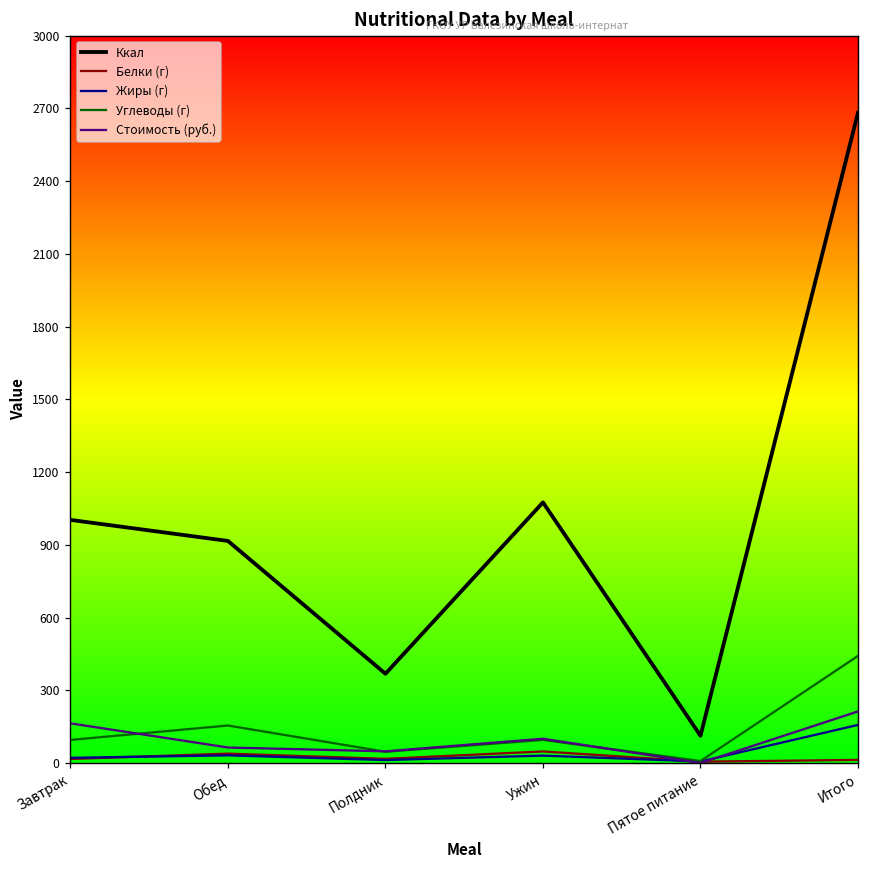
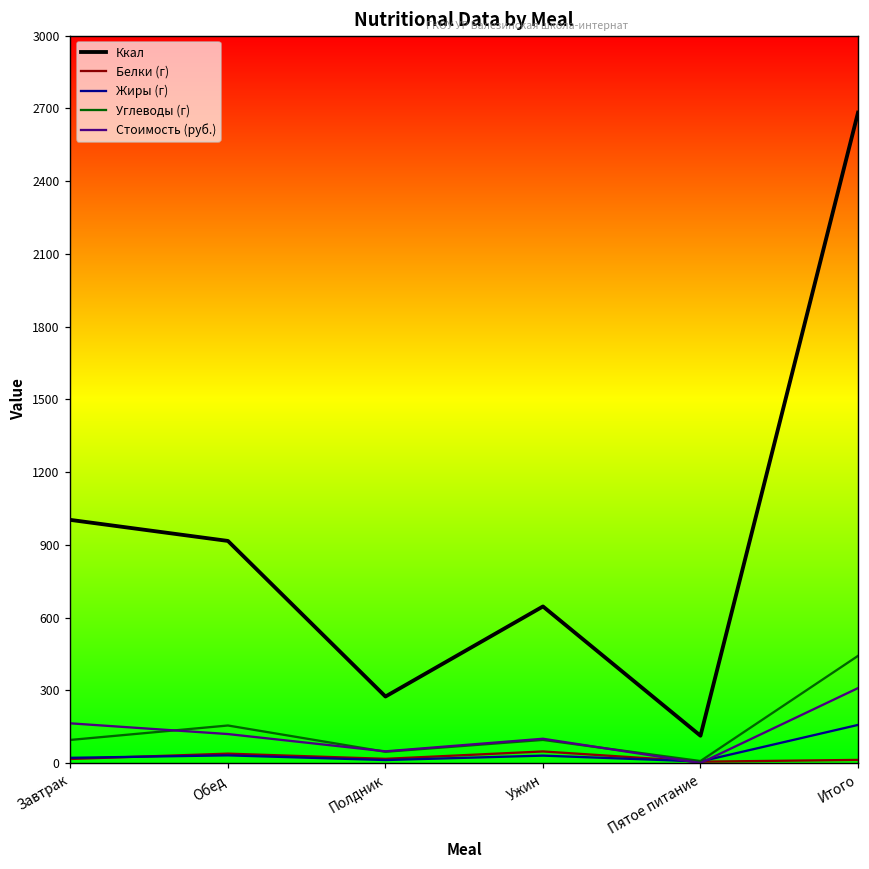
Стоимость (руб.), Обед: 60 -> 120
Ккал, Полдник: 370 -> 270
Ккал, Ужин: 1070 -> 650
Стоимость (руб.), Итого: 210 -> 310
